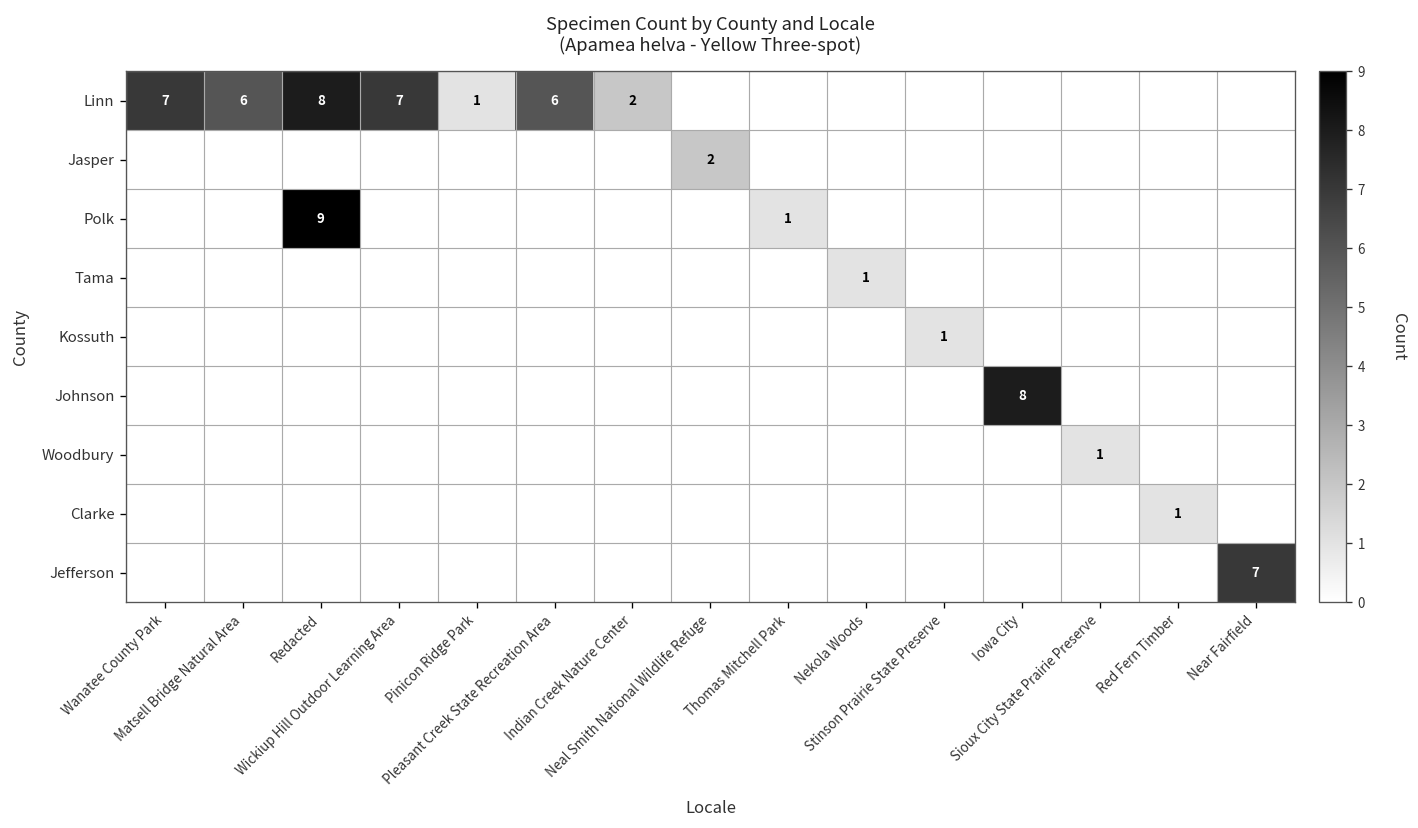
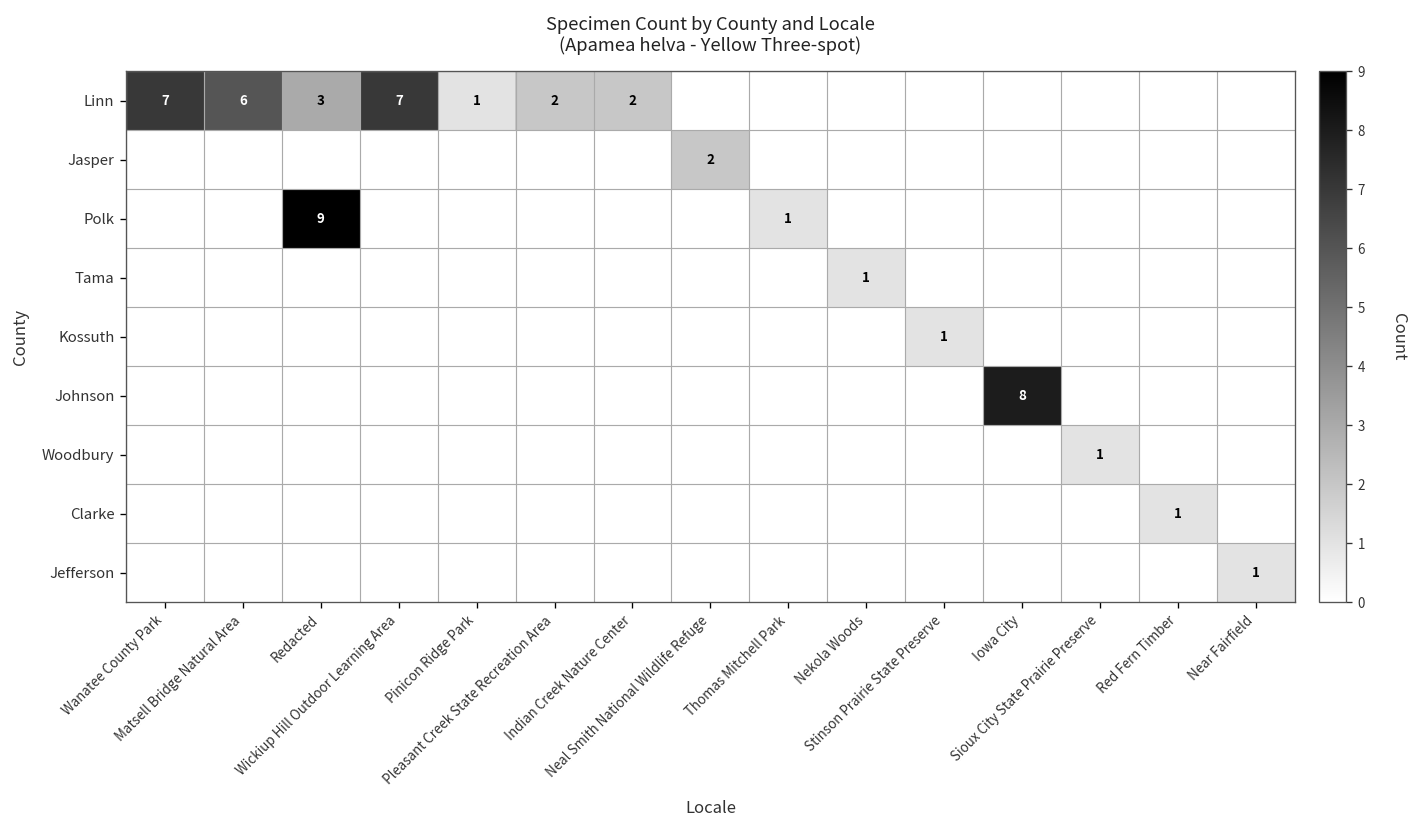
Linn, Redacted: 8 -> 3
Linn, Pleasant Creek State Recreation Area: 6 -> 2
Jefferson, Near Fairfield: 7 -> 1
